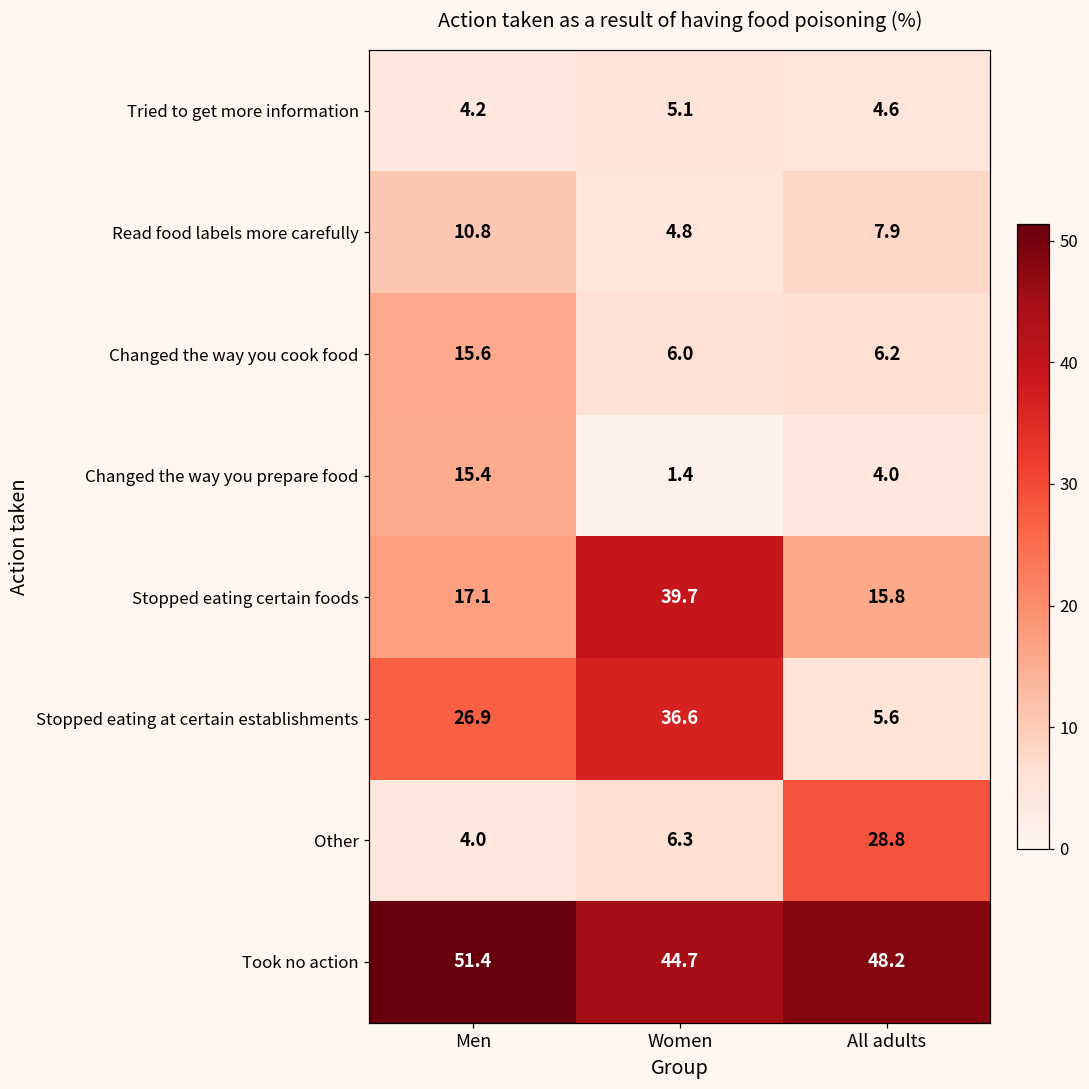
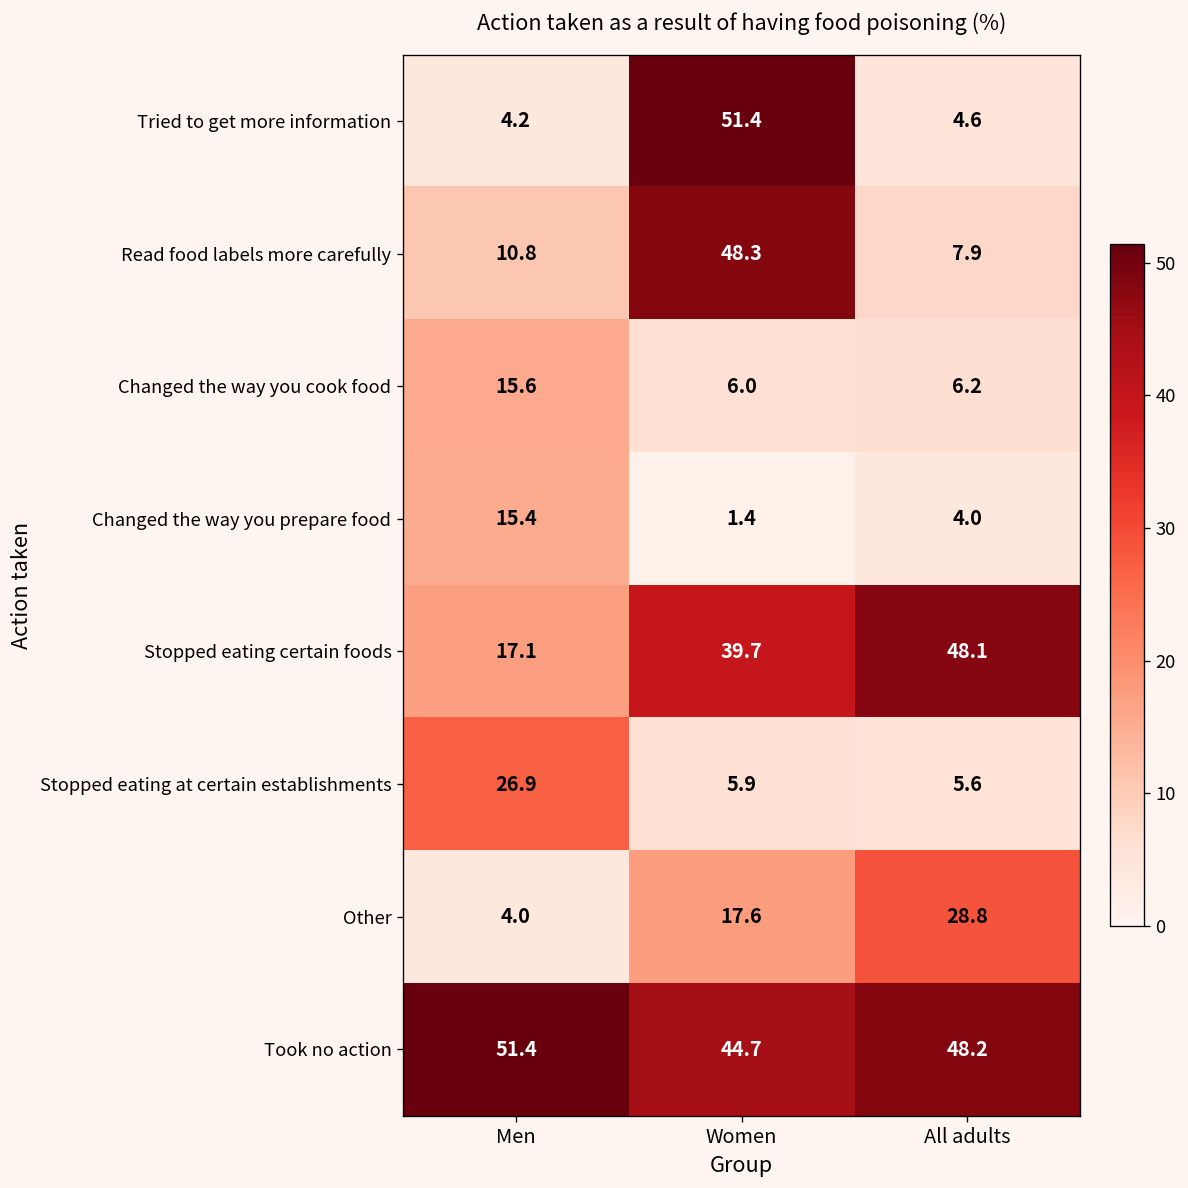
Tried to get more information, Women: 5.1 -> 51.4
Read food labels more carefully, Women: 4.8 -> 48.3
Stopped eating certain foods, All adults: 15.8 -> 48.1
Stopped eating at certain establishments, Women: 36.6 -> 5.9
Other, Women: 6.3 -> 17.6
